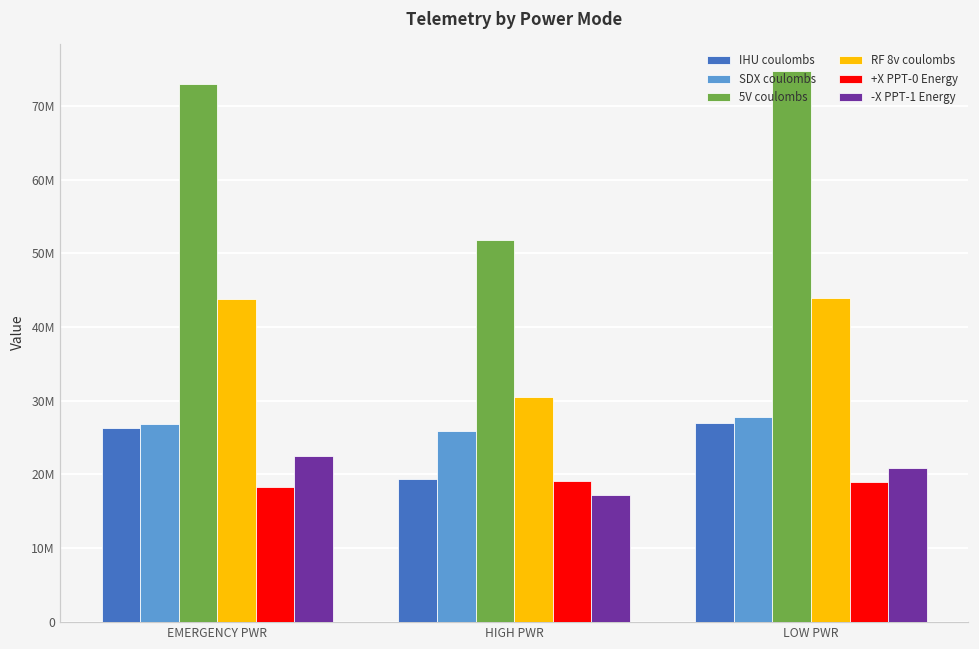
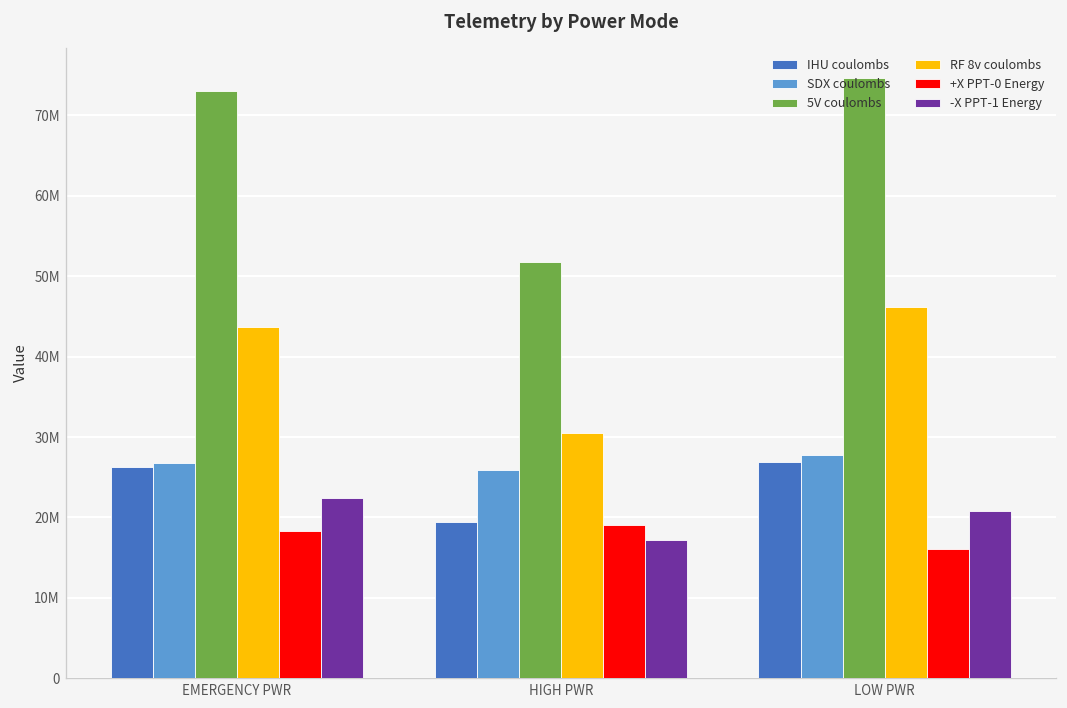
RF 8v coulombs, LOW PWR: 44000000 -> 46000000
+X PPT-0 Energy, LOW PWR: 19000000 -> 16000000
